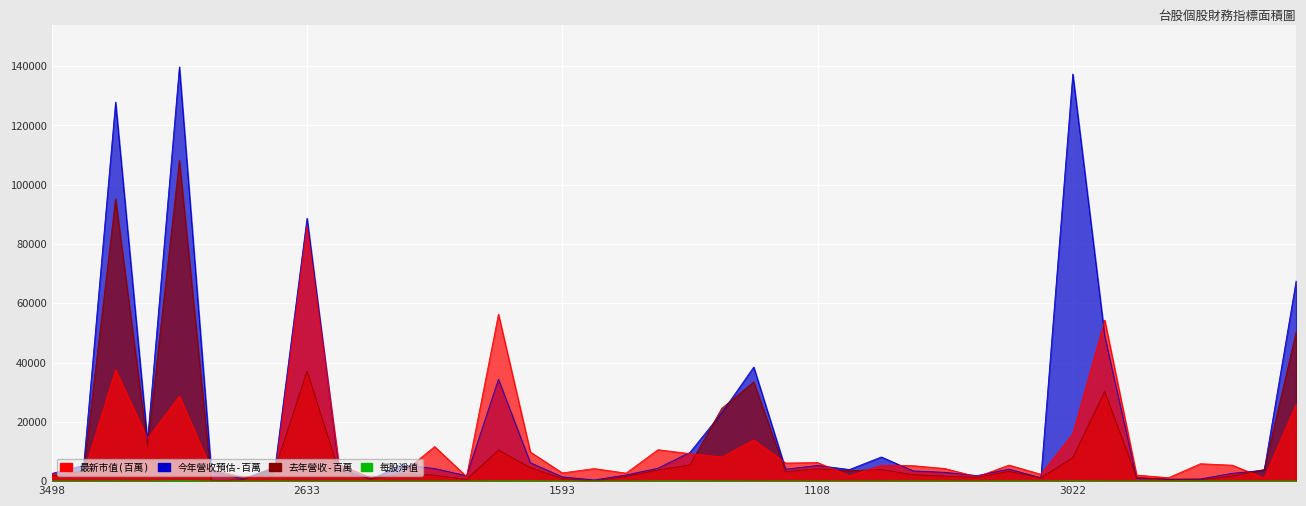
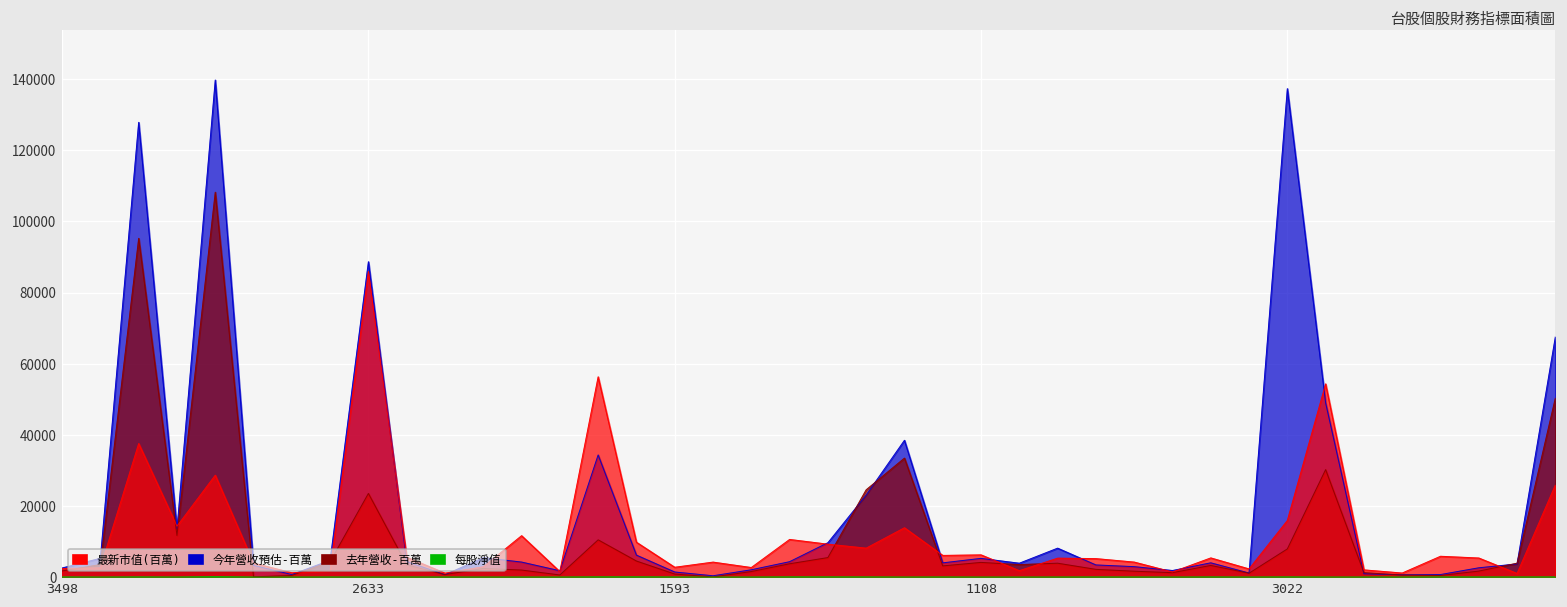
去年營收-百萬, 2633: 37000 -> 24000
